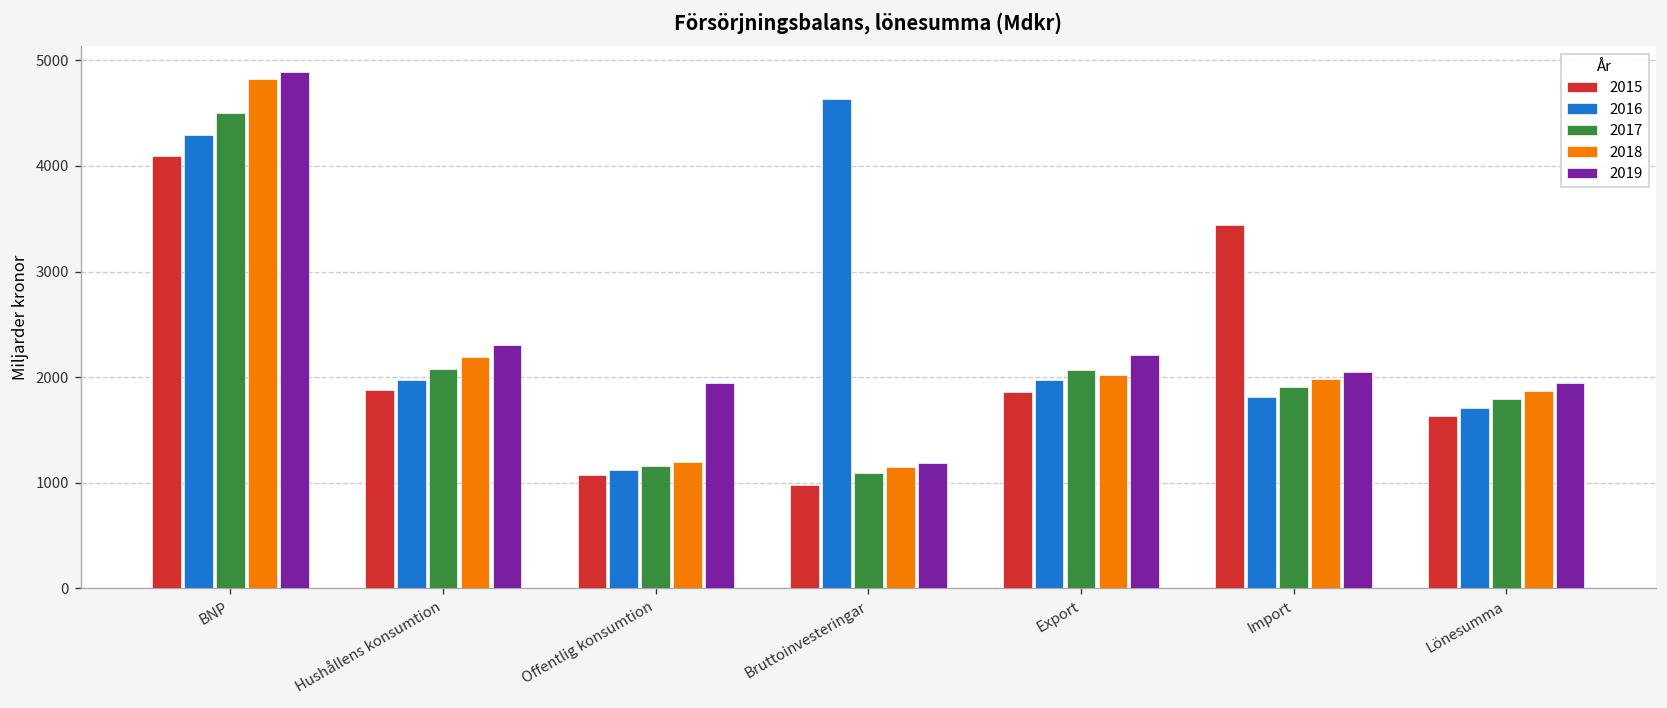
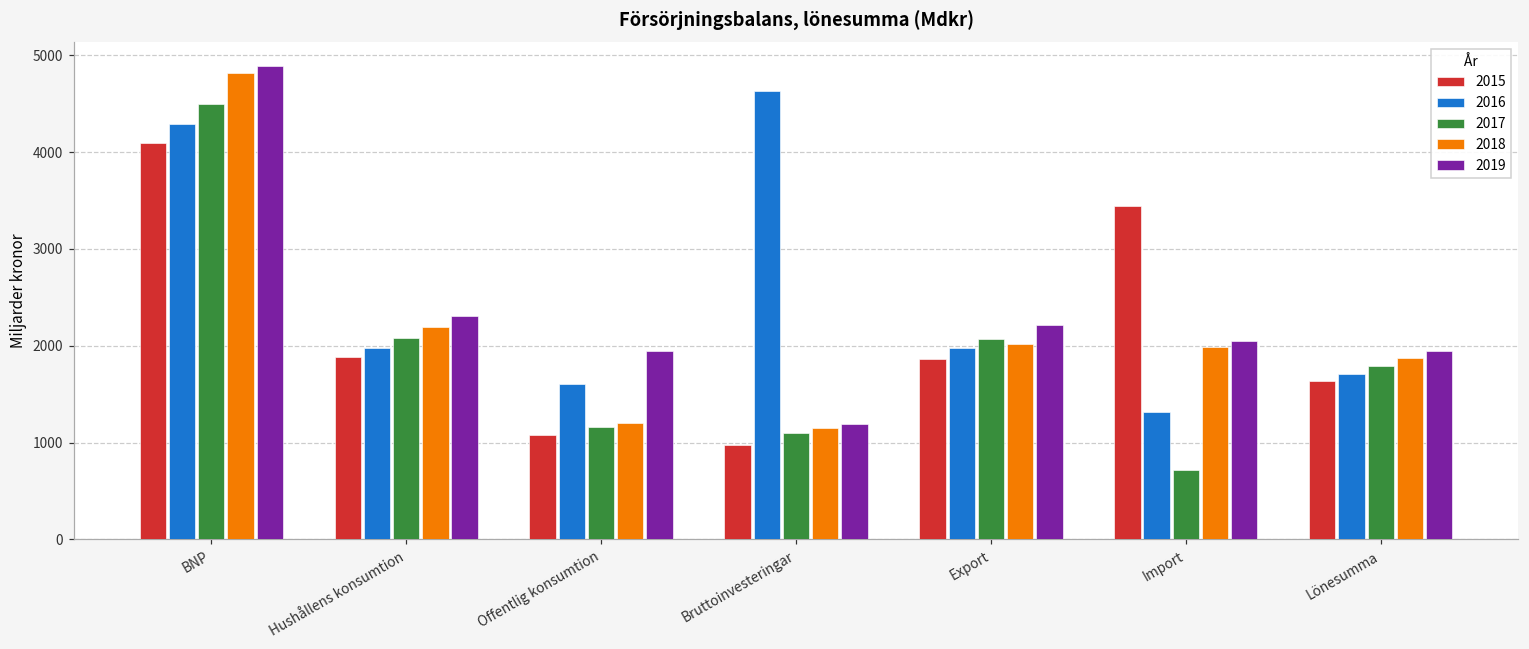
2016, Offentlig konsumtion: 1100 -> 1600
2016, Import: 1800 -> 1300
2017, Import: 1900 -> 700
